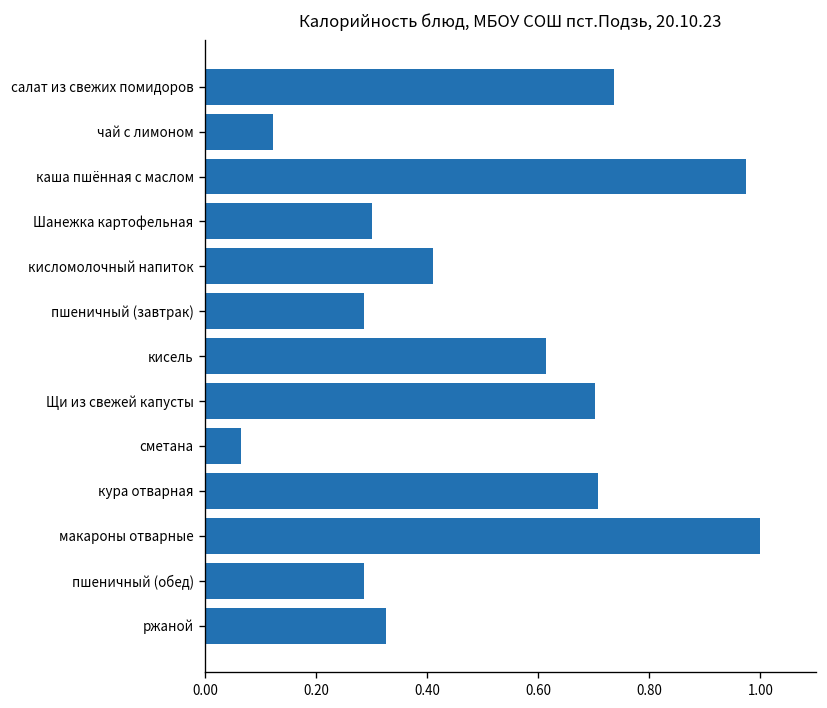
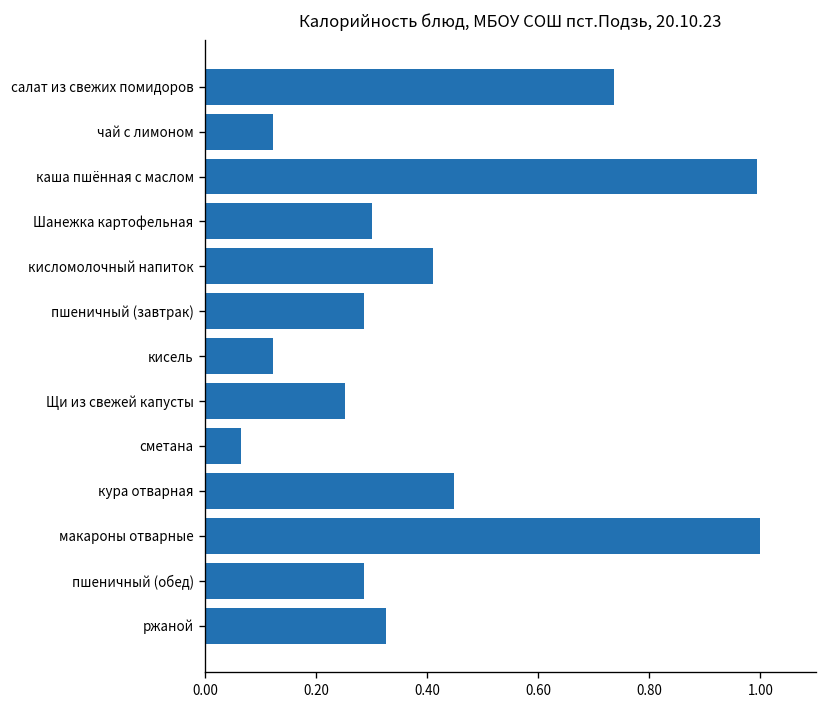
каша пшённая с маслом: 0.97 -> 0.99
кисель: 0.61 -> 0.12
Щи из свежей капусты: 0.70 -> 0.25
кура отварная: 0.71 -> 0.45
